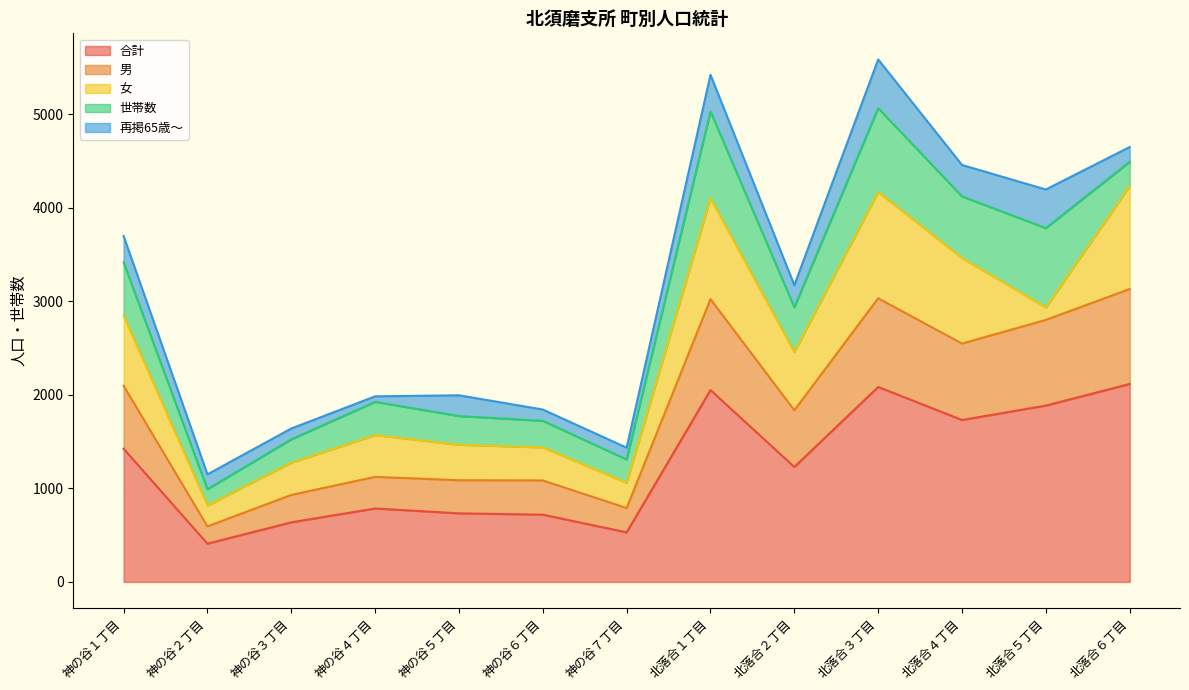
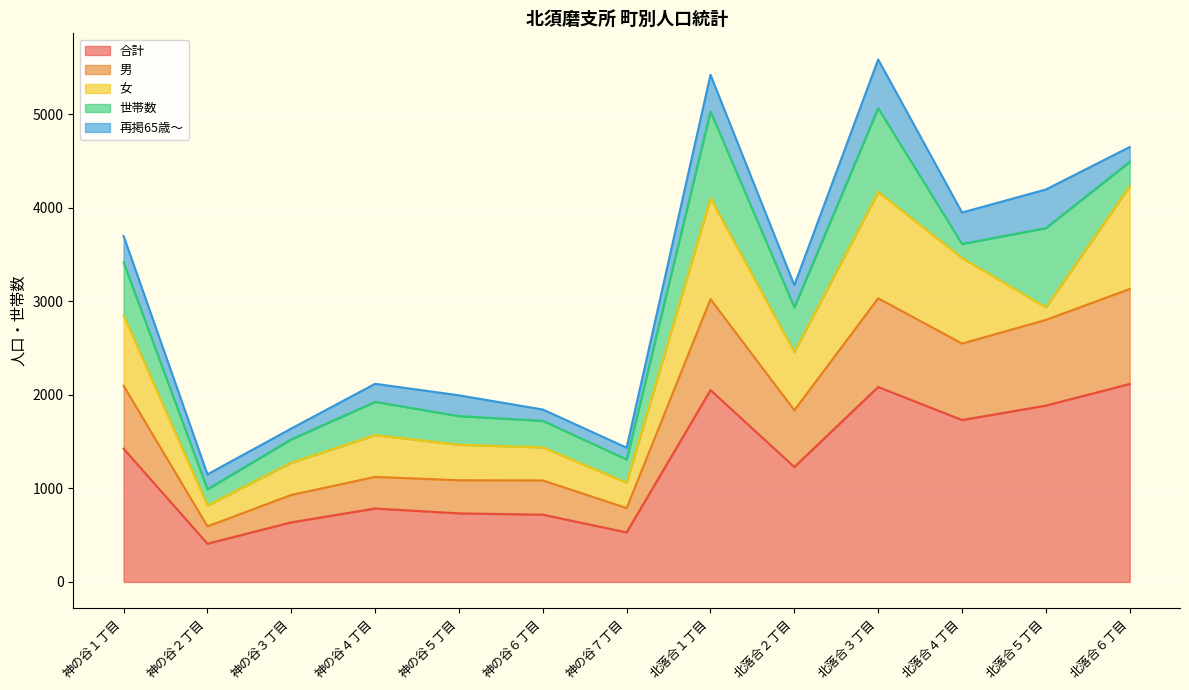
再掲65歳～, 神の谷４丁目: 100 -> 200
世帯数, 北落合４丁目: 700 -> 200
